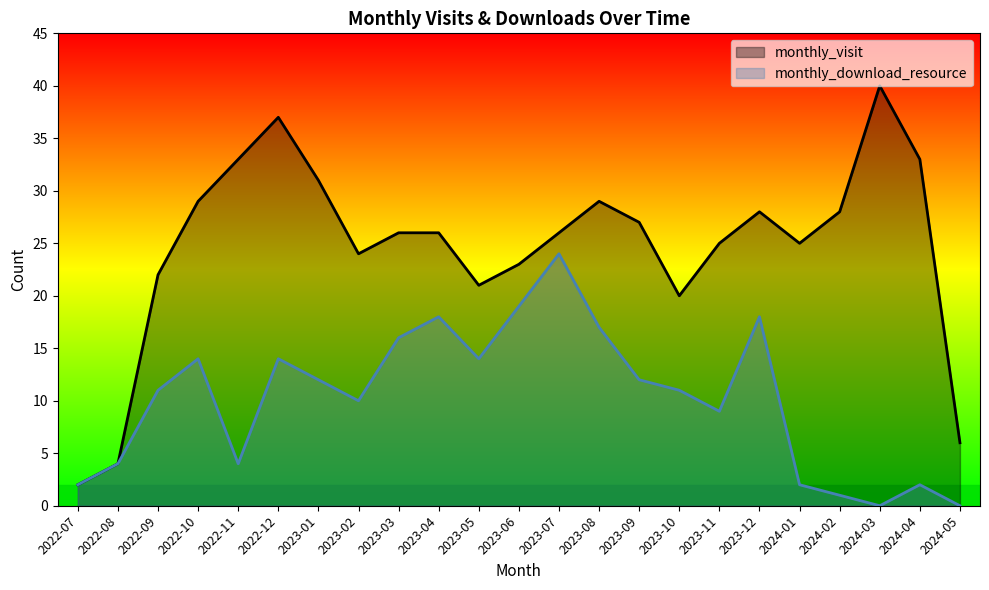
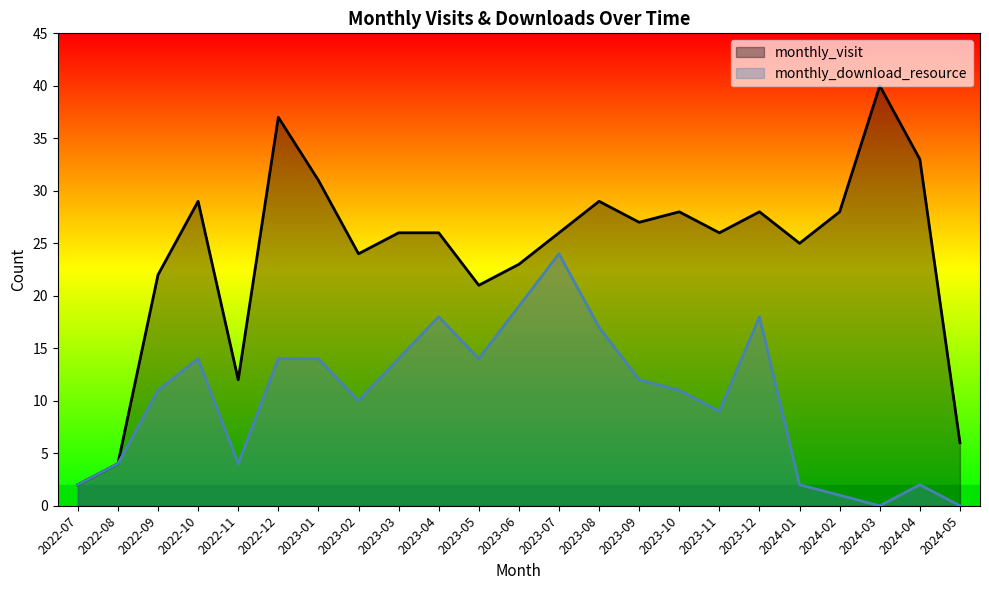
monthly_visit, 2022-11: 33 -> 12
monthly_download_resource, 2023-01: 12 -> 14
monthly_download_resource, 2023-03: 16 -> 14
monthly_visit, 2023-10: 20 -> 28
monthly_visit, 2023-11: 25 -> 26
